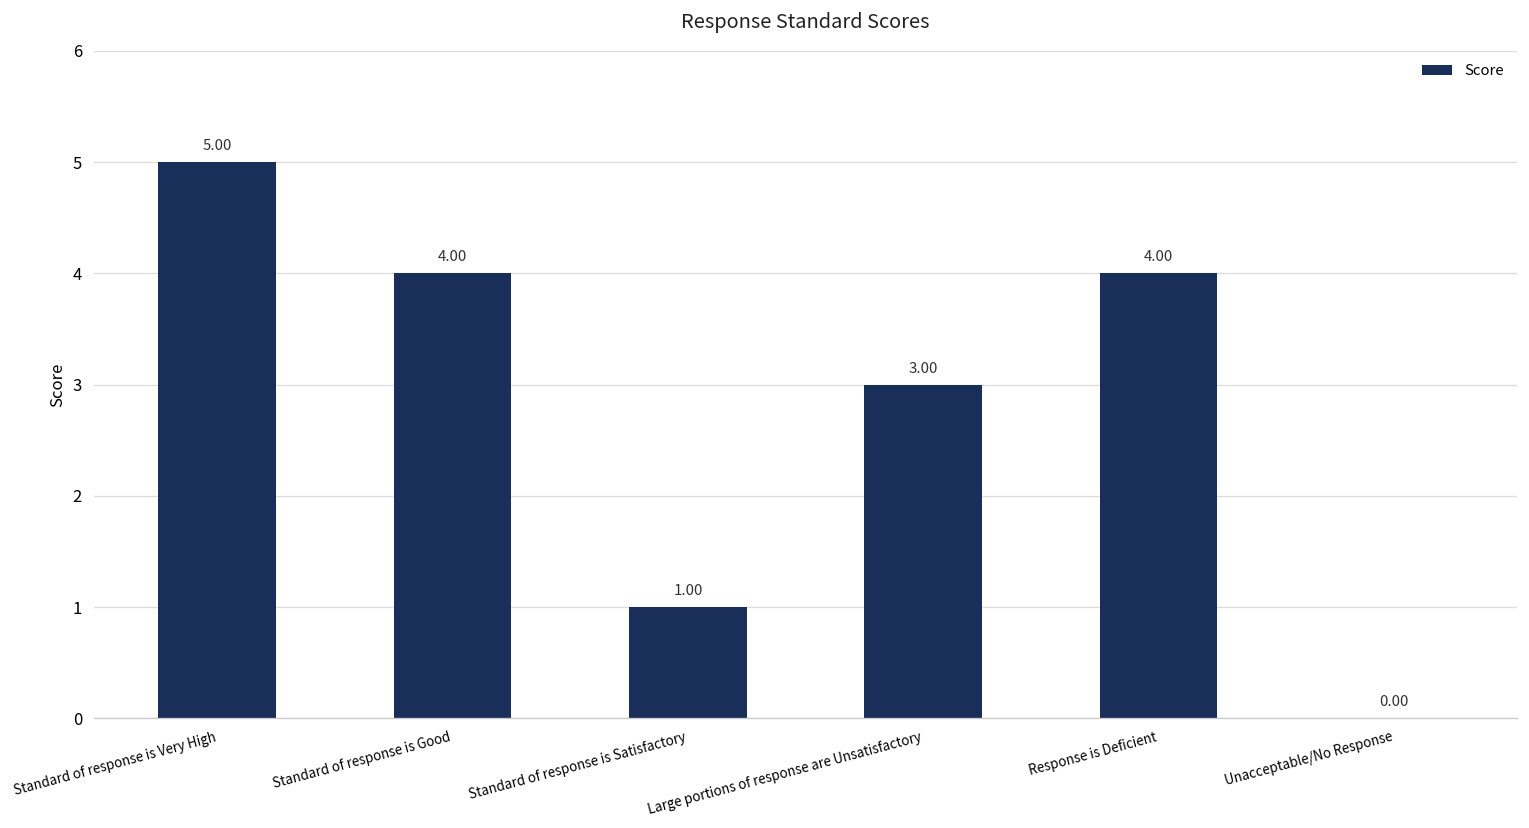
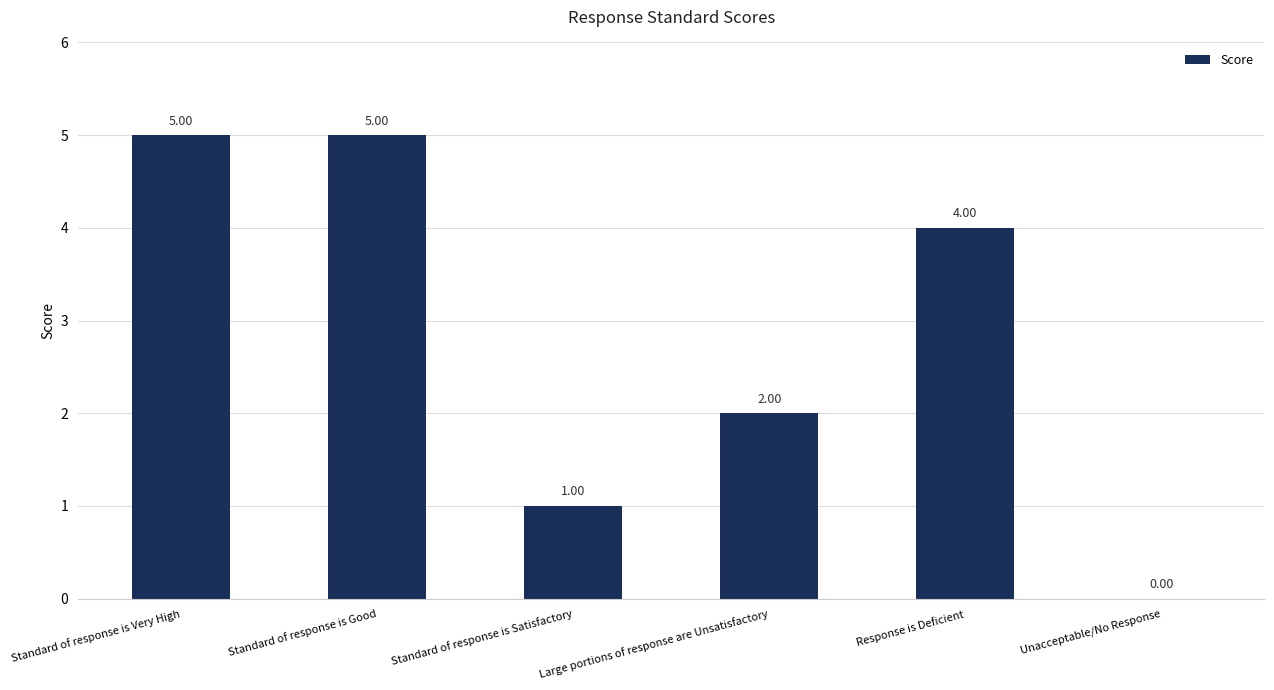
Standard of response is Good: 4.00 -> 5.00
Large portions of response are Unsatisfactory: 3.00 -> 2.00
